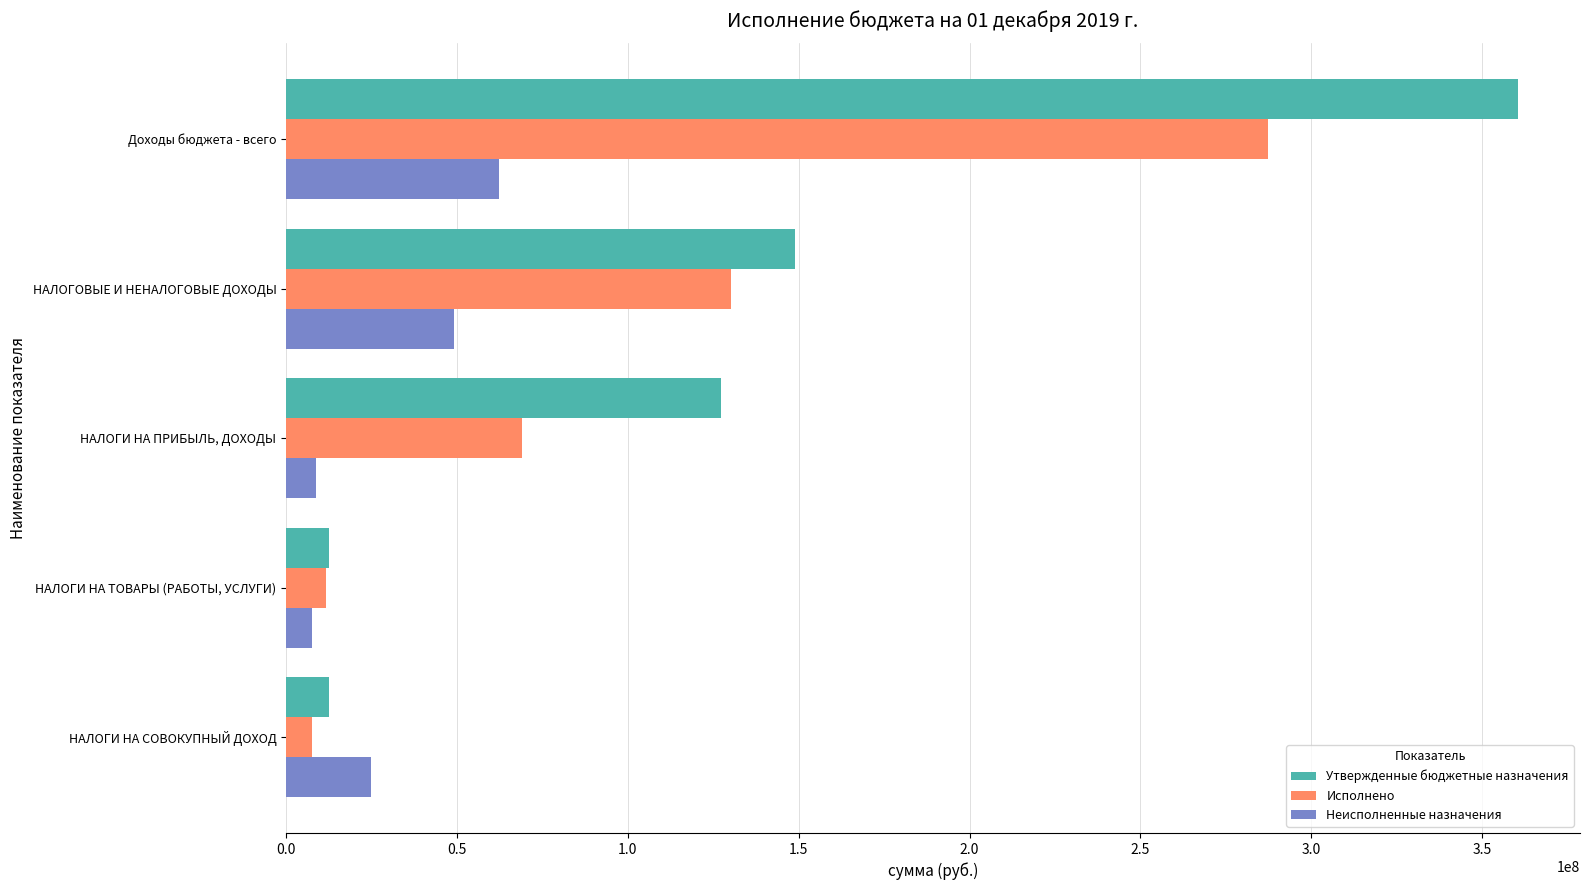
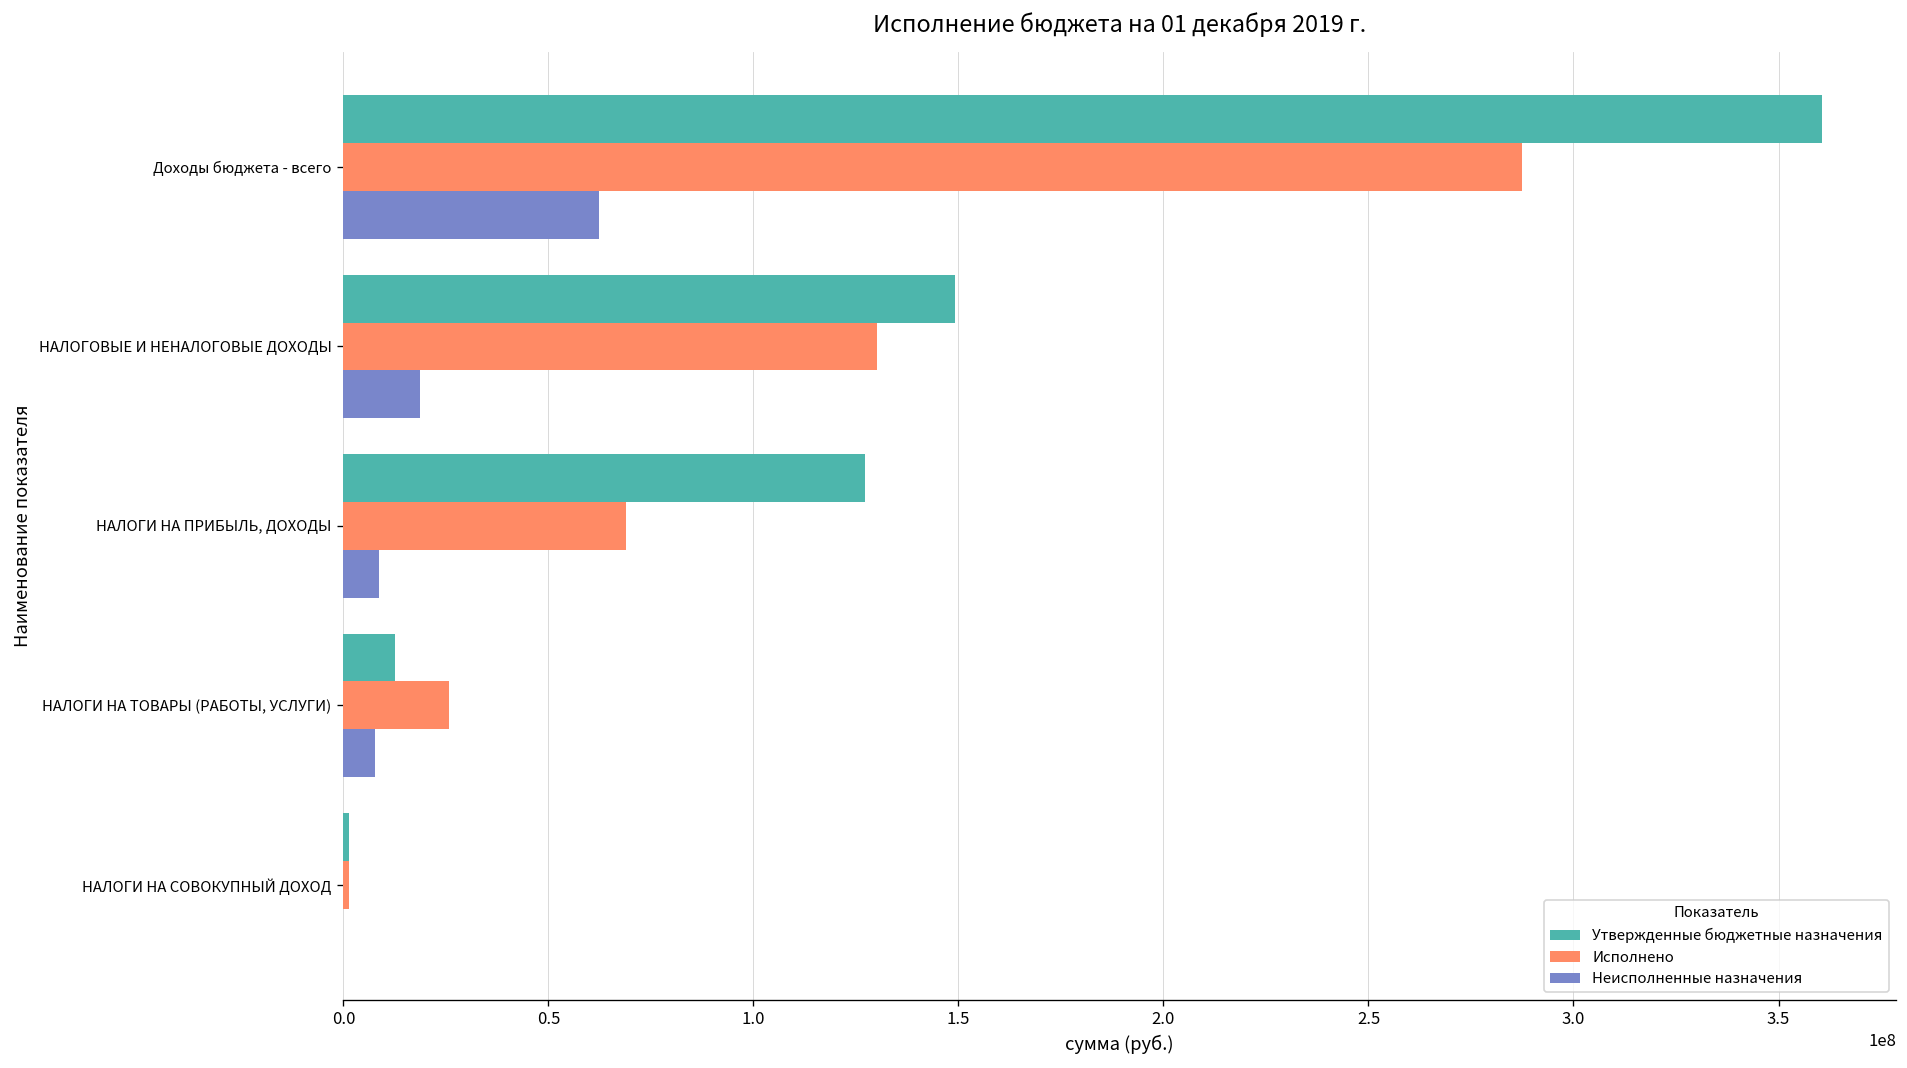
Неисполненные назначения, НАЛОГОВЫЕ И НЕНАЛОГОВЫЕ ДОХОДЫ: 49000000 -> 19000000
Исполнено, НАЛОГИ НА ТОВАРЫ (РАБОТЫ, УСЛУГИ): 12000000 -> 26000000
Утвержденные бюджетные назначения, НАЛОГИ НА СОВОКУПНЫЙ ДОХОД: 12000000 -> 1000000
Исполнено, НАЛОГИ НА СОВОКУПНЫЙ ДОХОД: 8000000 -> 1000000
Неисполненные назначения, НАЛОГИ НА СОВОКУПНЫЙ ДОХОД: 25000000 -> 0
